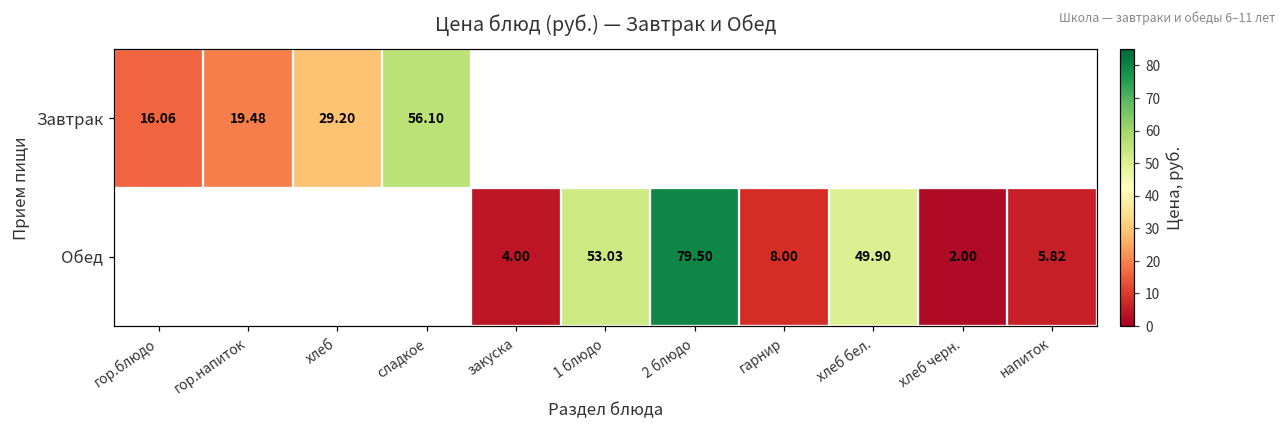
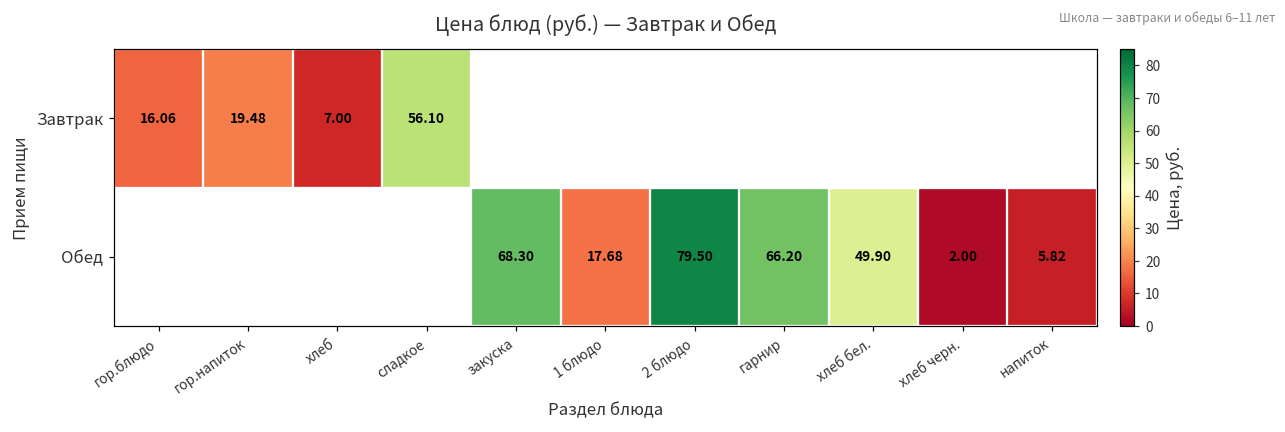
Завтрак, хлеб: 29.20 -> 7.00
Обед, закуска: 4.00 -> 68.30
Обед, 1 блюдо: 53.03 -> 17.68
Обед, гарнир: 8.00 -> 66.20
